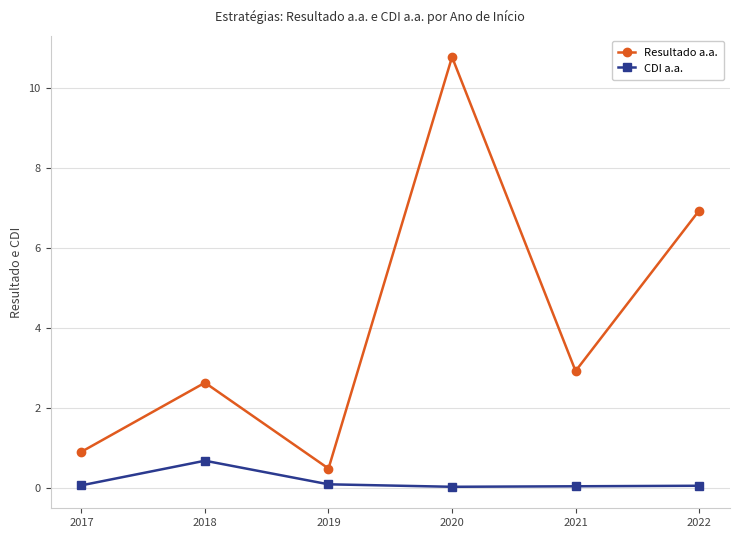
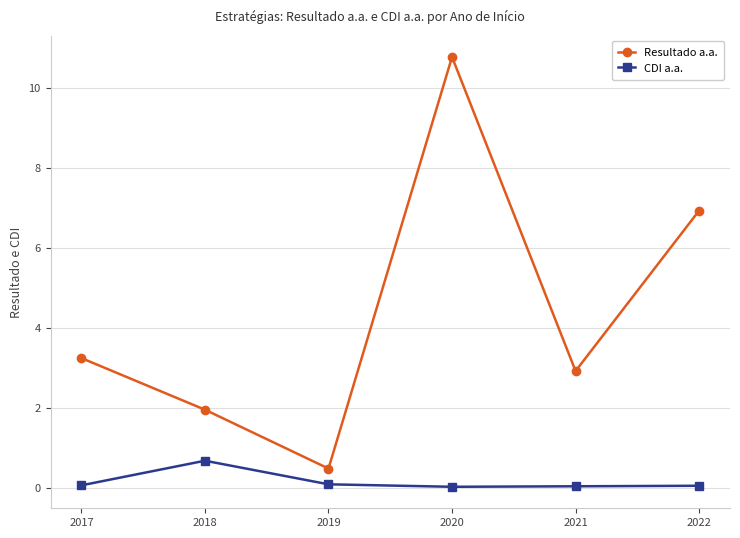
Resultado a.a., 2017: 0.9 -> 3.2
Resultado a.a., 2018: 2.6 -> 1.9
